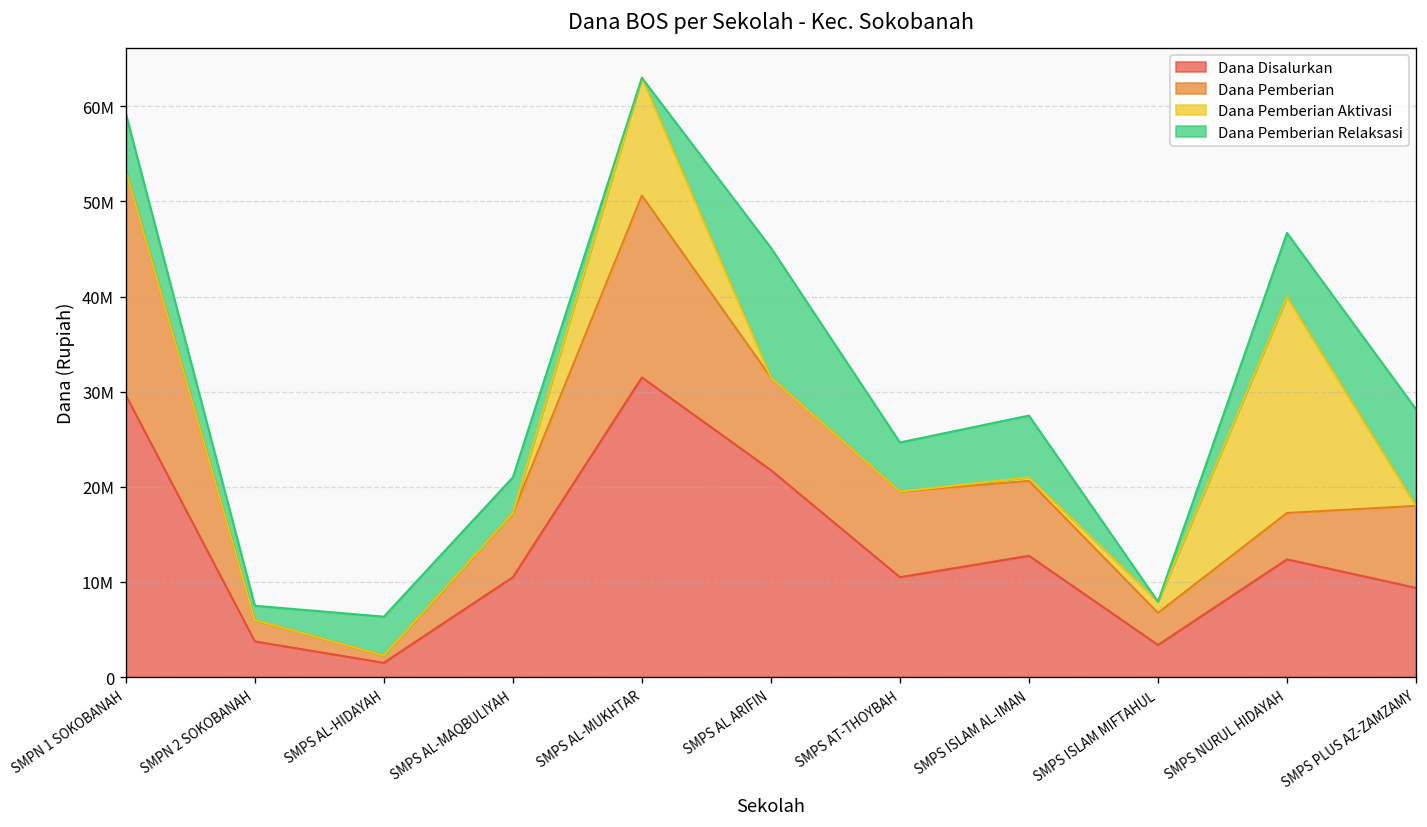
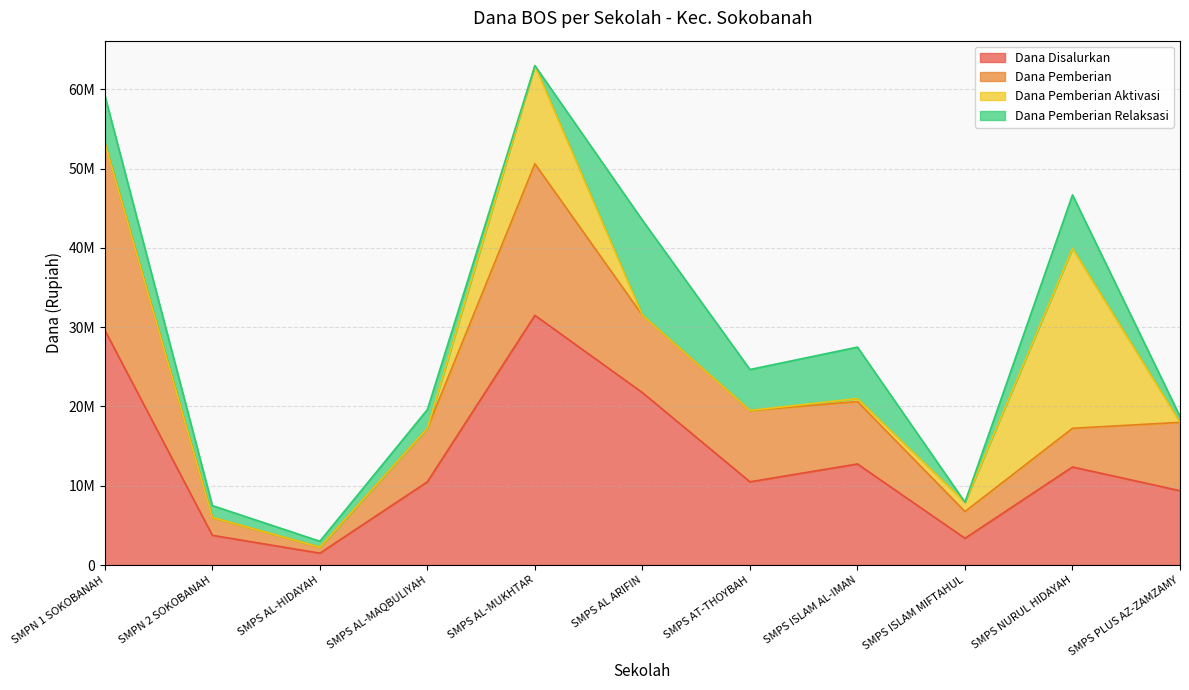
Dana Pemberian Relaksasi, SMPS AL-HIDAYAH: 4000000 -> 1000000
Dana Pemberian Relaksasi, SMPS AL-MAQBULIYAH: 4000000 -> 2000000
Dana Pemberian Relaksasi, SMPS AL ARIFIN: 14000000 -> 12000000
Dana Pemberian Relaksasi, SMPS PLUS AZ-ZAMZAMY: 10000000 -> 1000000
